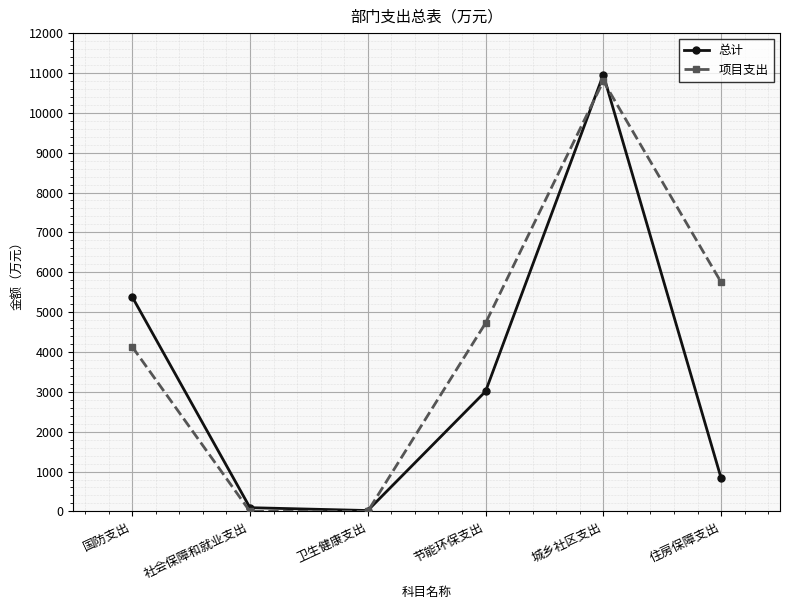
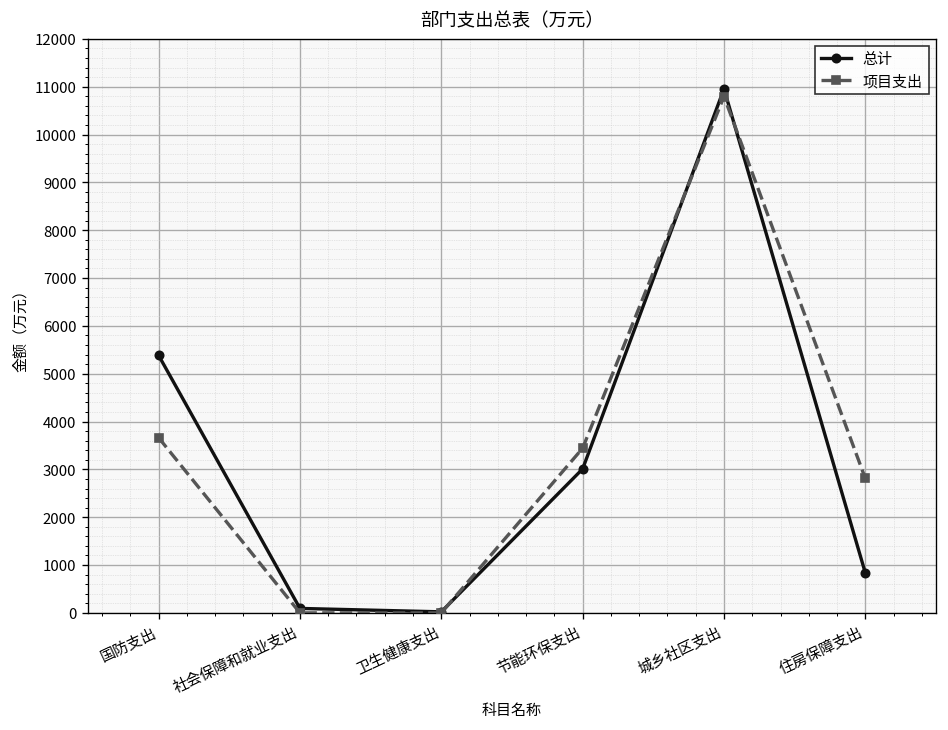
项目支出, 国防支出: 4100 -> 3700
项目支出, 节能环保支出: 4700 -> 3400
项目支出, 住房保障支出: 5700 -> 2800
